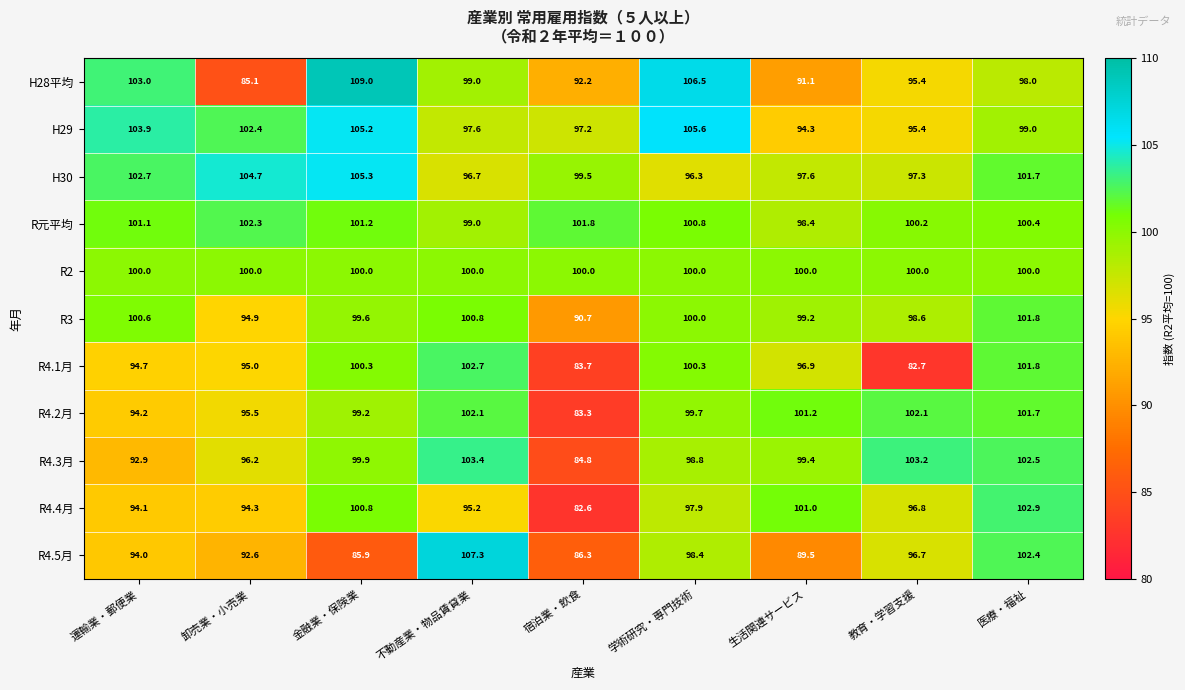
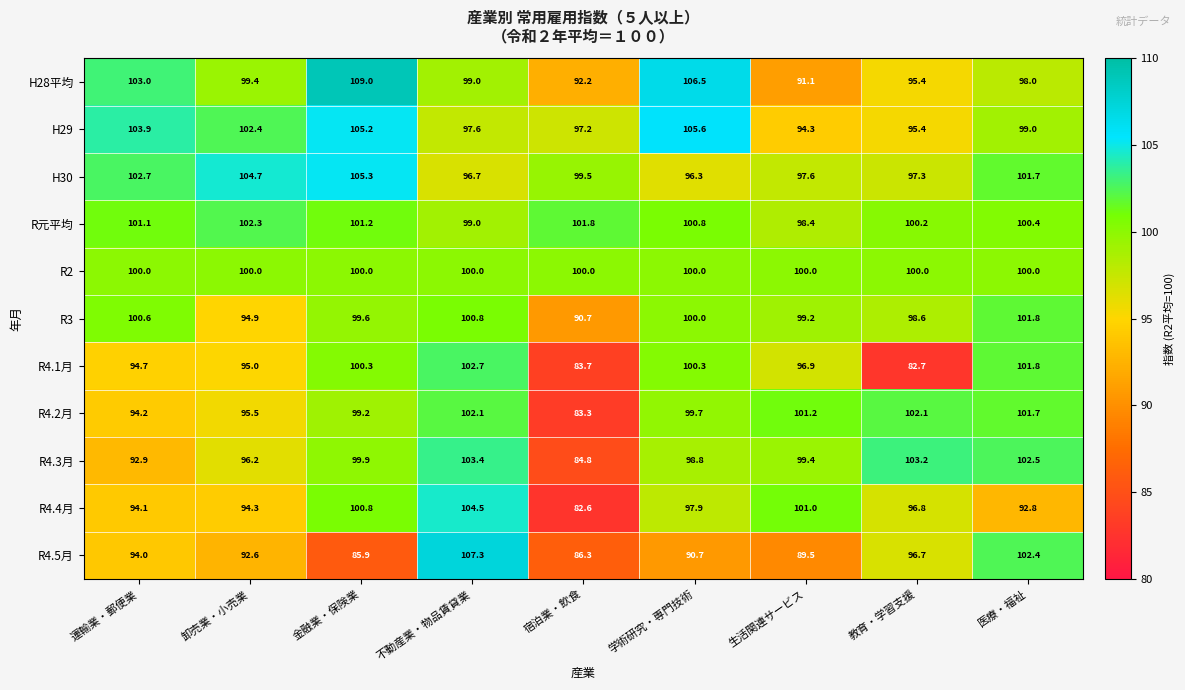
H28平均, 卸売業・小売業: 85.1 -> 99.4
R4.4月, 不動産業・物品賃貸業: 95.2 -> 104.5
R4.4月, 医療・福祉: 102.9 -> 92.8
R4.5月, 学術研究・専門技術: 98.4 -> 90.7
